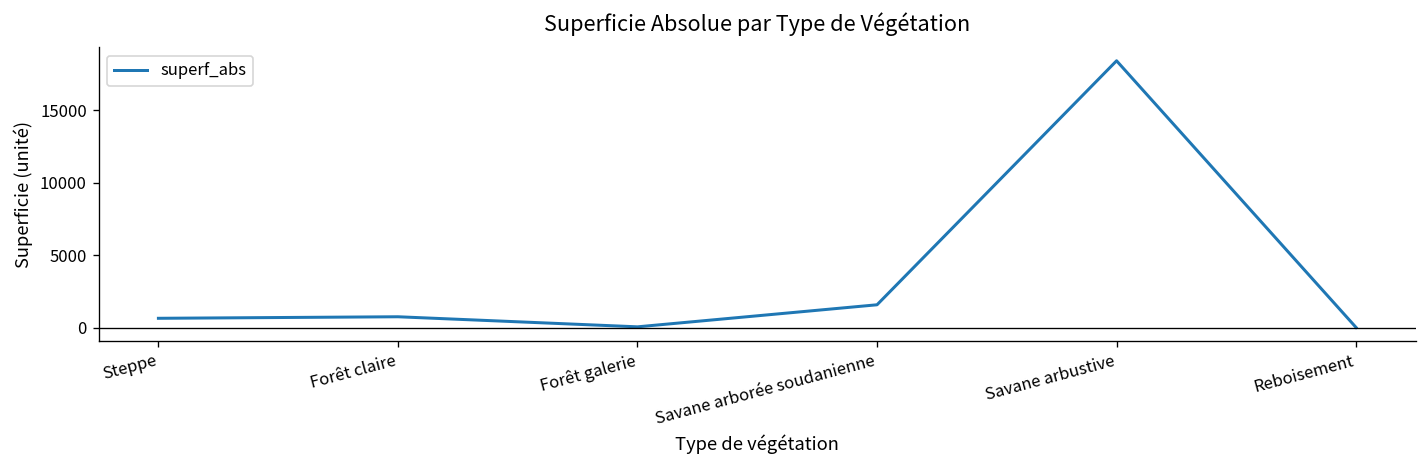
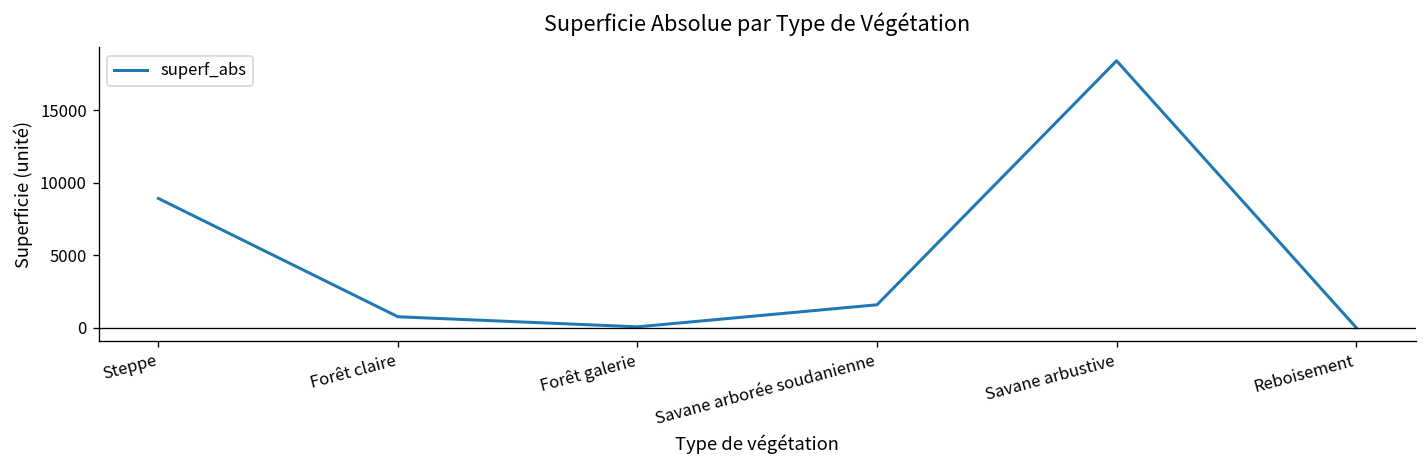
Steppe: 700 -> 8900
